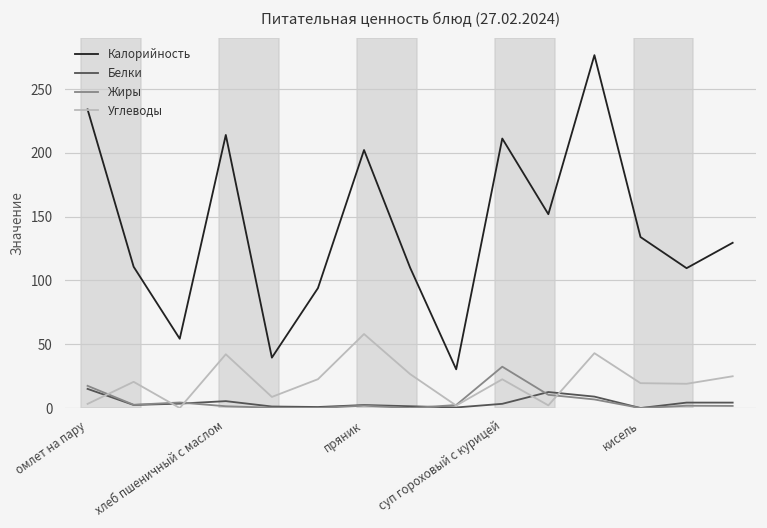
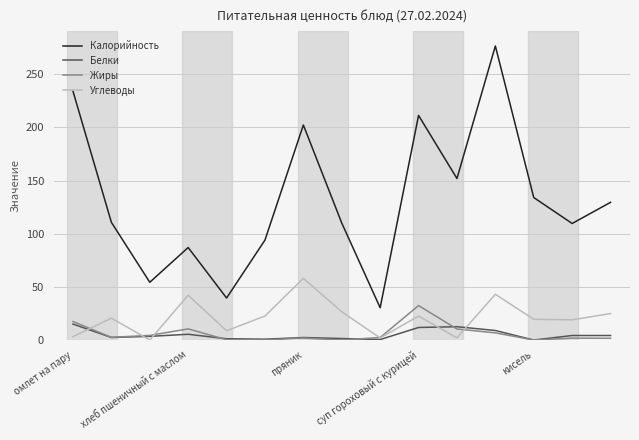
Калорийность, хлеб пшеничный с маслом: 214 -> 87
Жиры, хлеб пшеничный с маслом: 1 -> 11
Белки, суп гороховый с курицей: 3 -> 12
